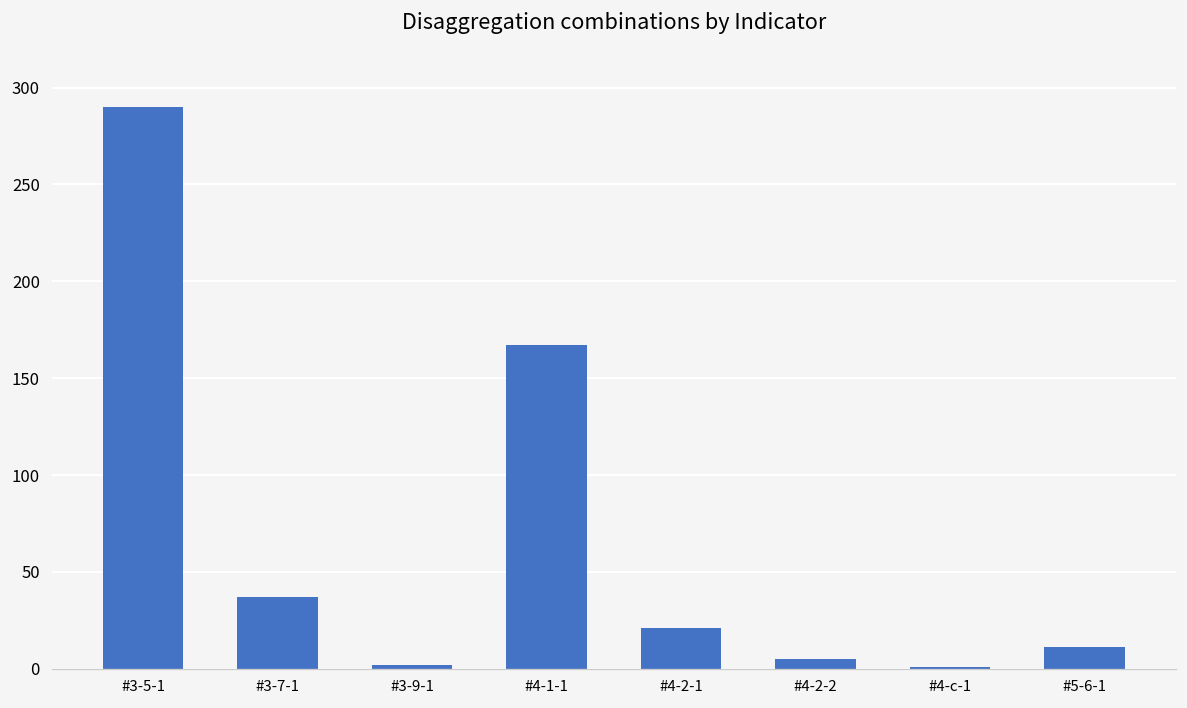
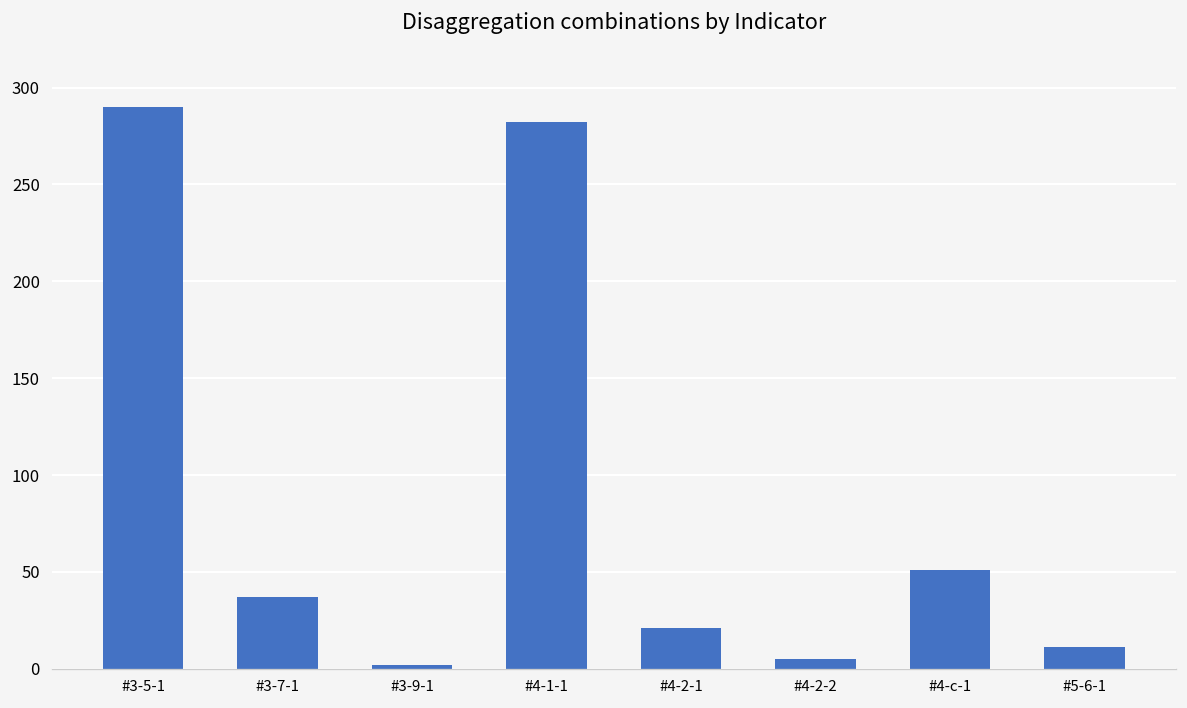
#4-1-1: 167 -> 282
#4-c-1: 1 -> 51
